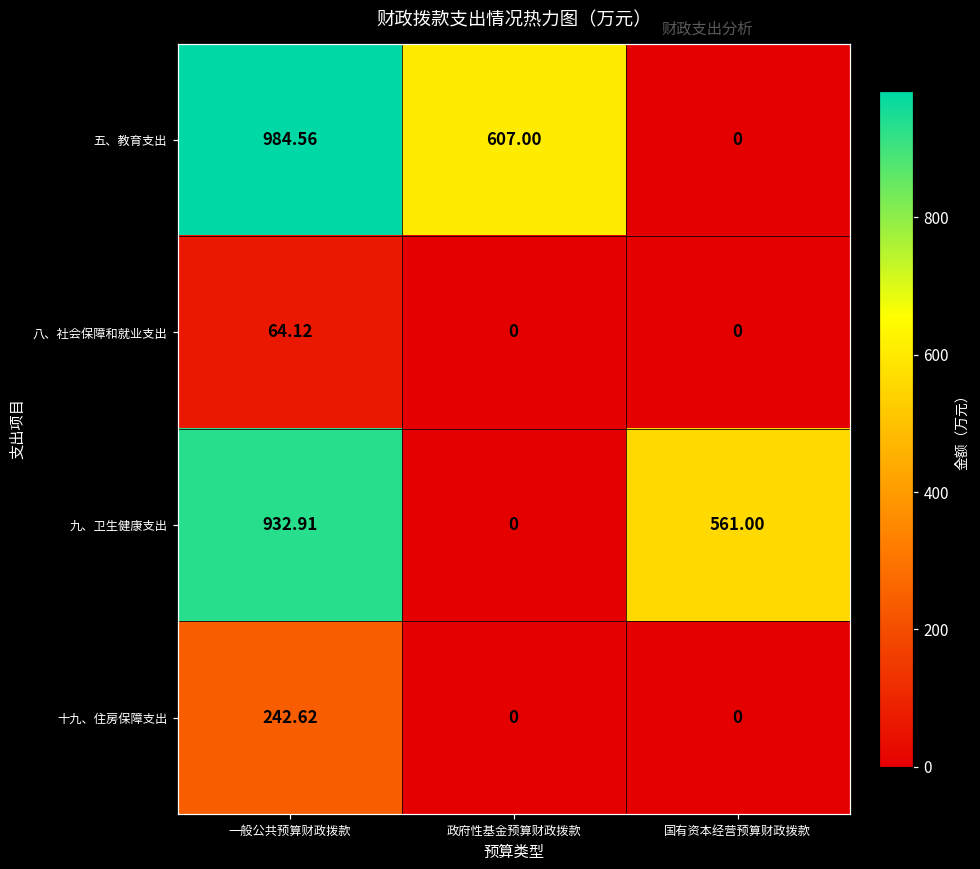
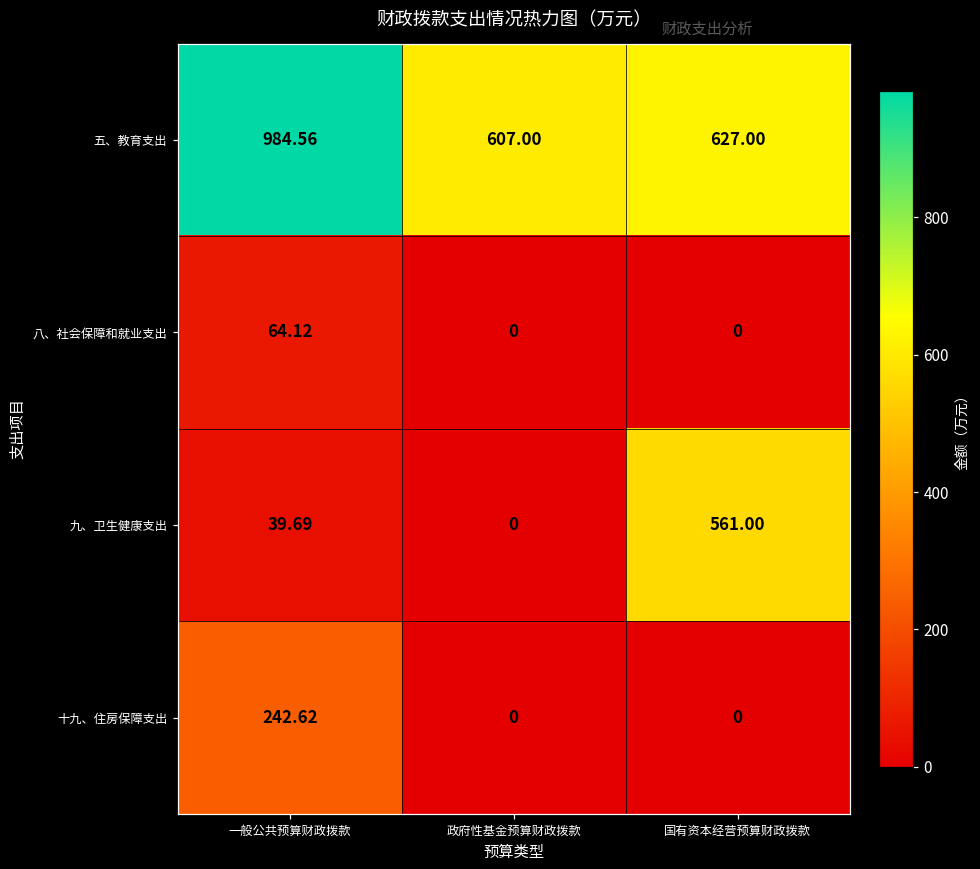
五、教育支出, 国有资本经营预算财政拨款: 0 -> 627.00
九、卫生健康支出, 一般公共预算财政拨款: 932.91 -> 39.69
